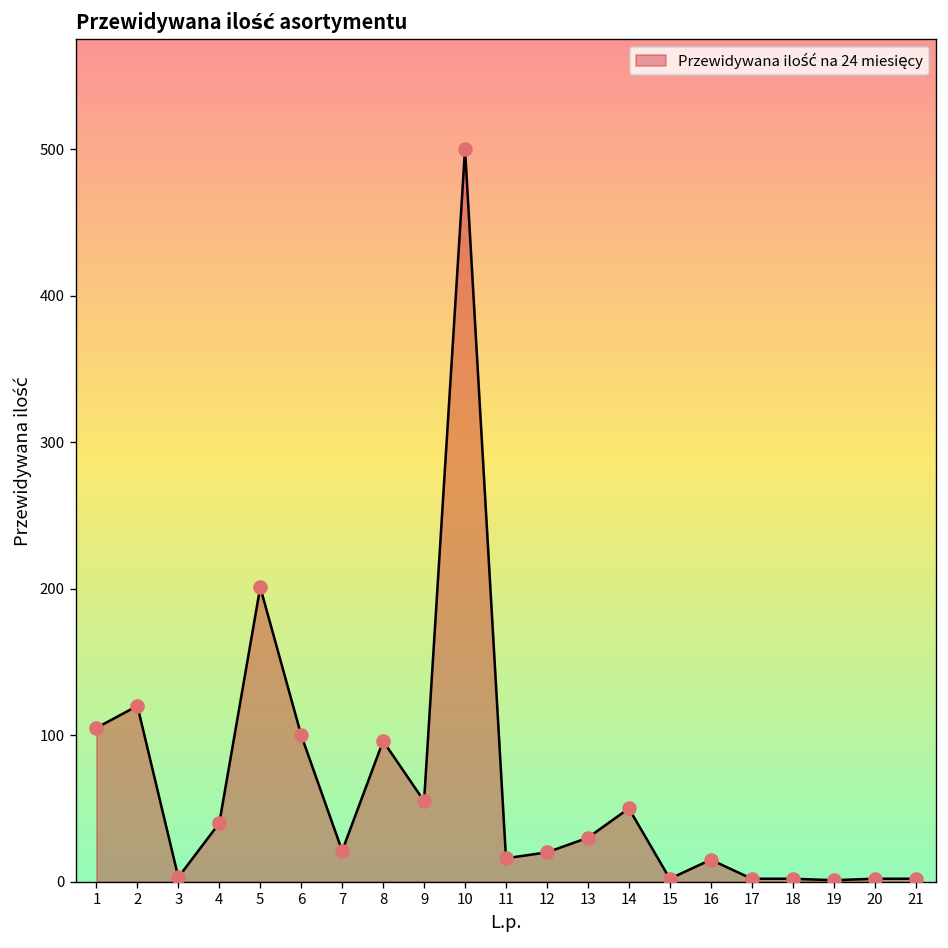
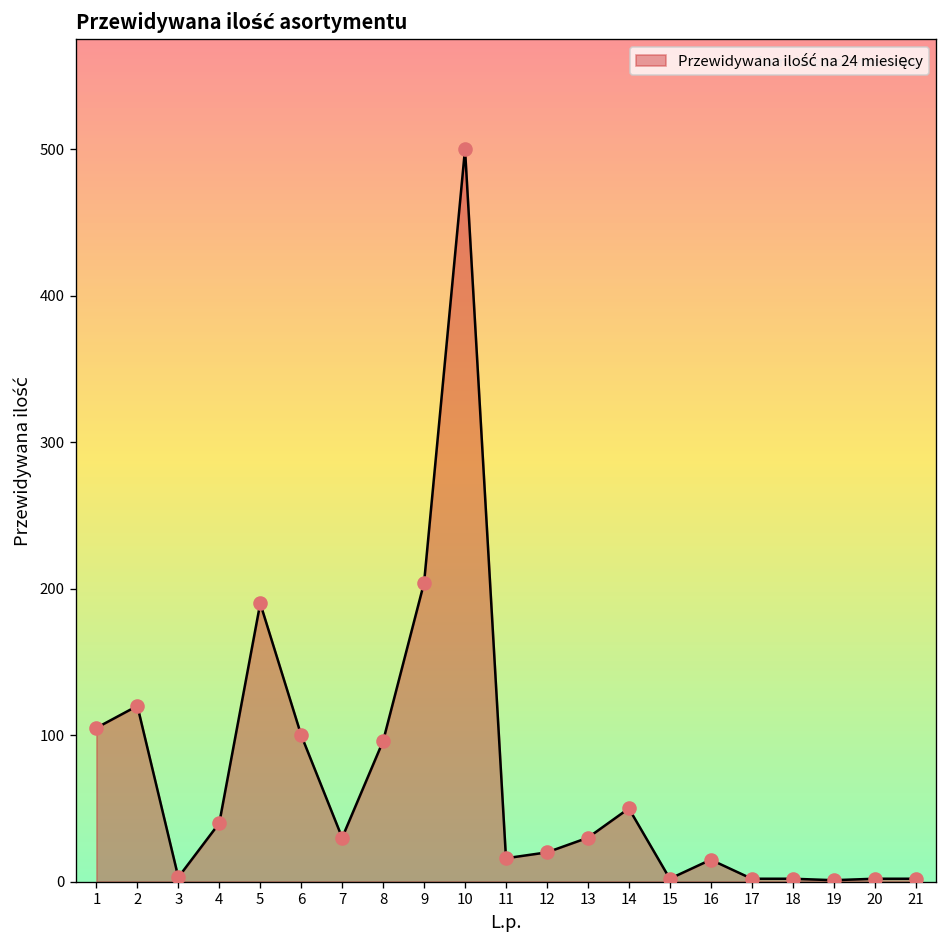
5: 201 -> 190
7: 21 -> 30
9: 55 -> 204
